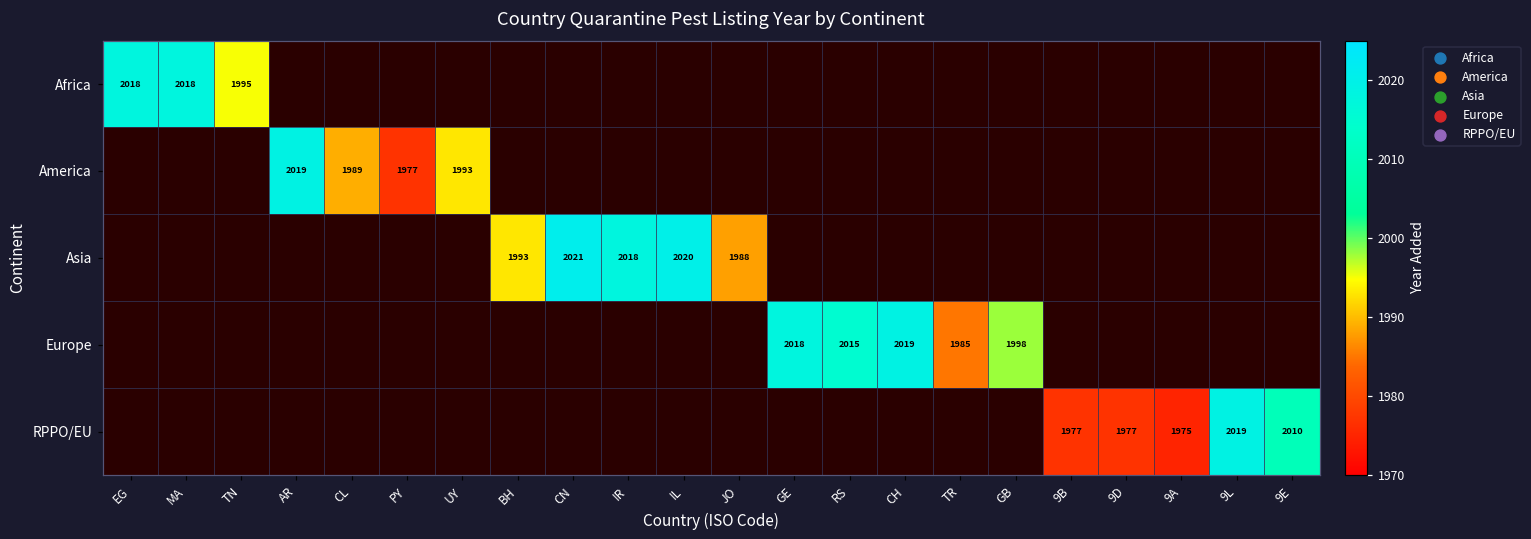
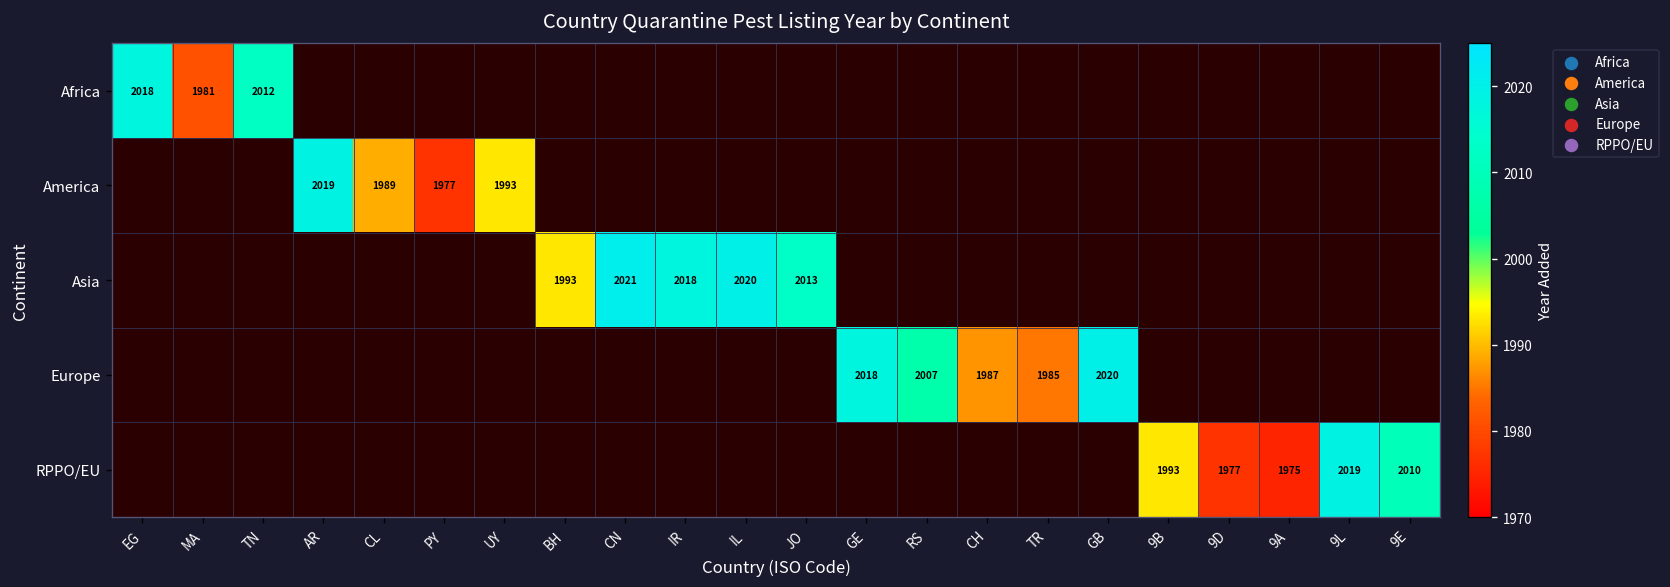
Africa, MA: 2018 -> 1981
Africa, TN: 1995 -> 2012
Asia, JO: 1988 -> 2013
Europe, RS: 2015 -> 2007
Europe, CH: 2019 -> 1987
Europe, GB: 1998 -> 2020
RPPO/EU, 9B: 1977 -> 1993
